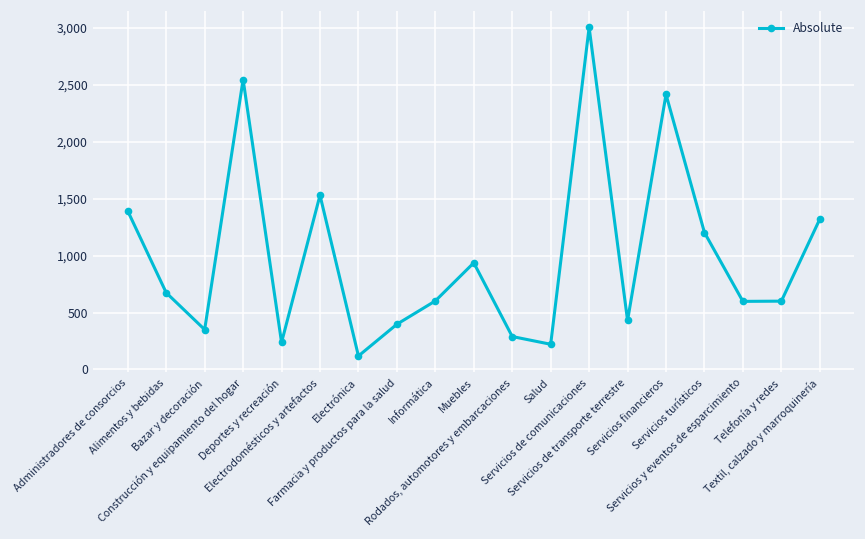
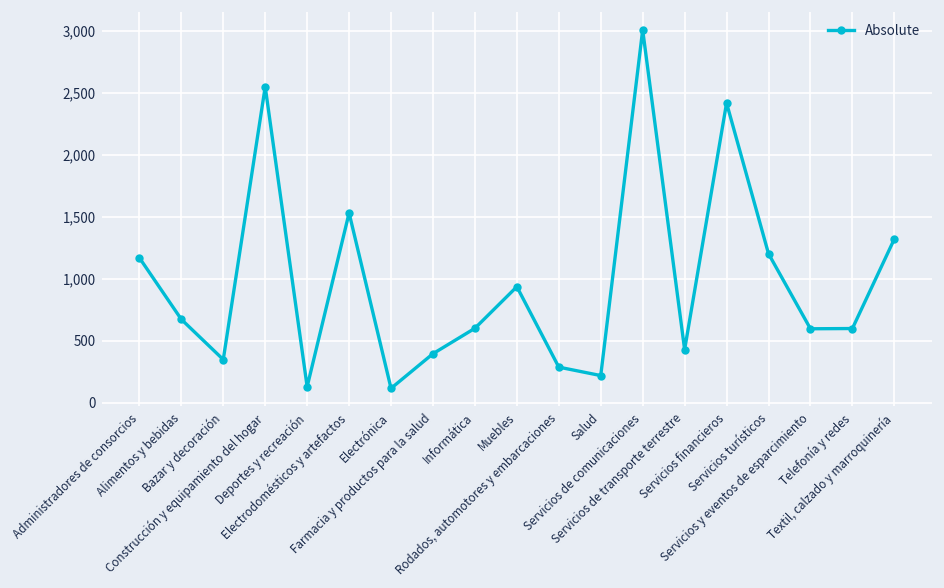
Administradores de consorcios: 1,390 -> 1,170
Deportes y recreación: 240 -> 130
